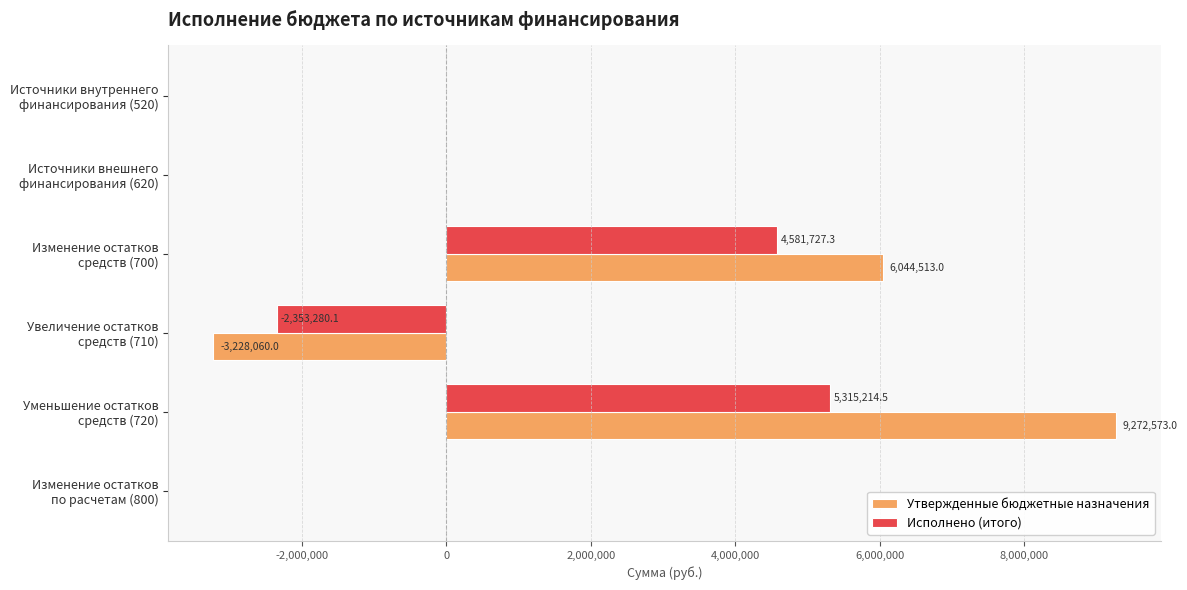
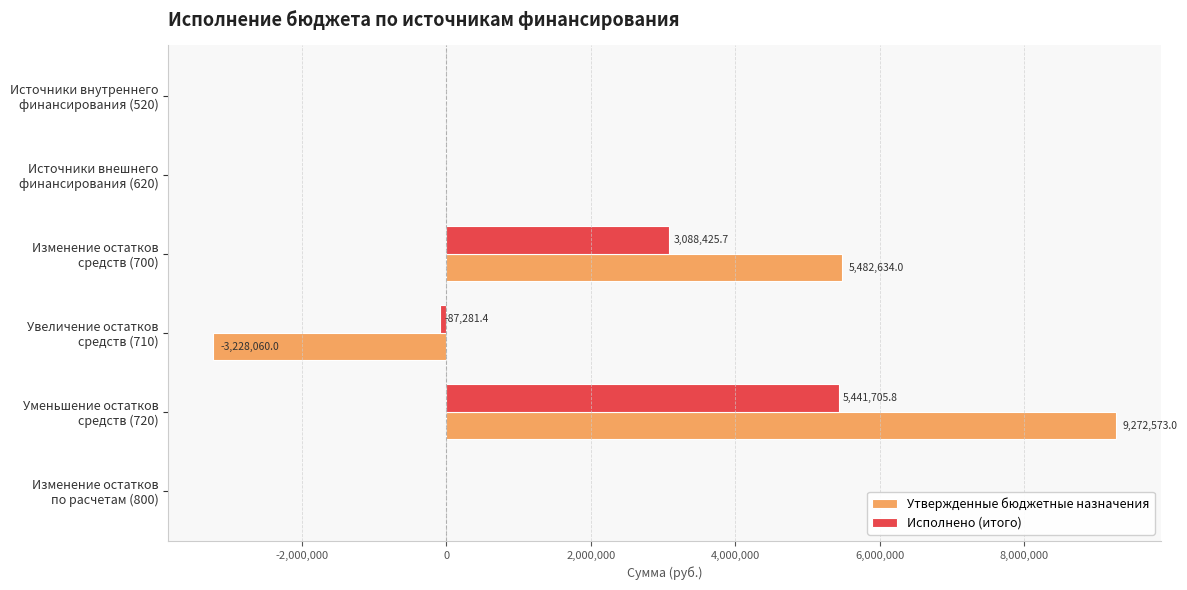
Исполнено (итого), Изменение остатков средств (700): 4,581,727.3 -> 3,088,425.7
Утвержденные бюджетные назначения, Изменение остатков средств (700): 6,044,513.0 -> 5,482,634.0
Исполнено (итого), Увеличение остатков средств (710): -2,353,280.1 -> -87,281.4
Исполнено (итого), Уменьшение остатков средств (720): 5,315,214.5 -> 5,441,705.8
